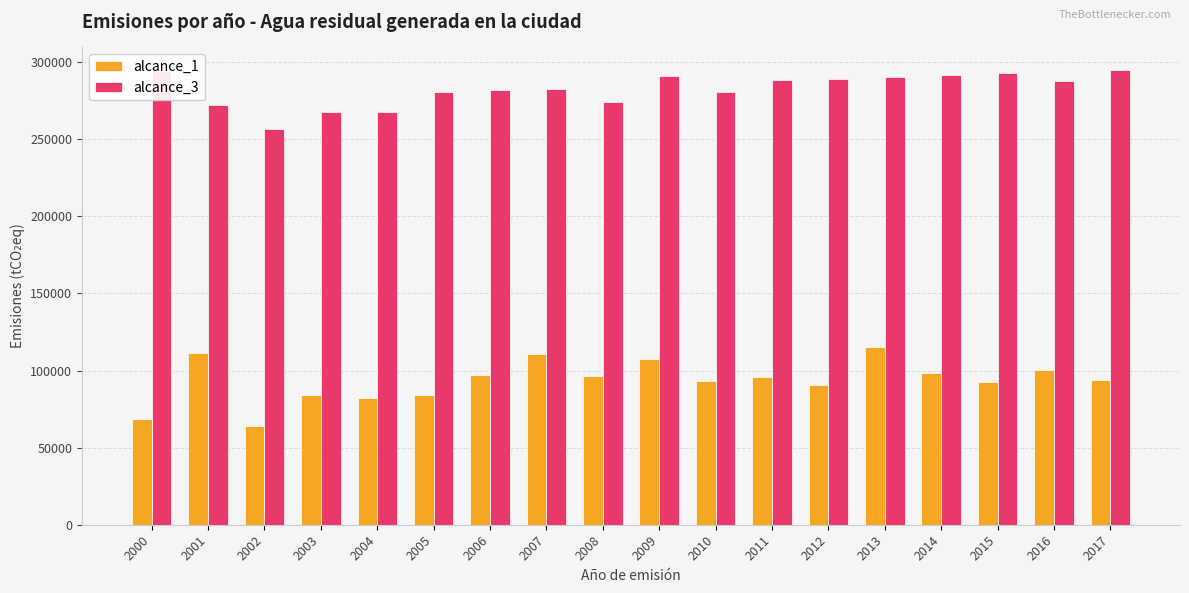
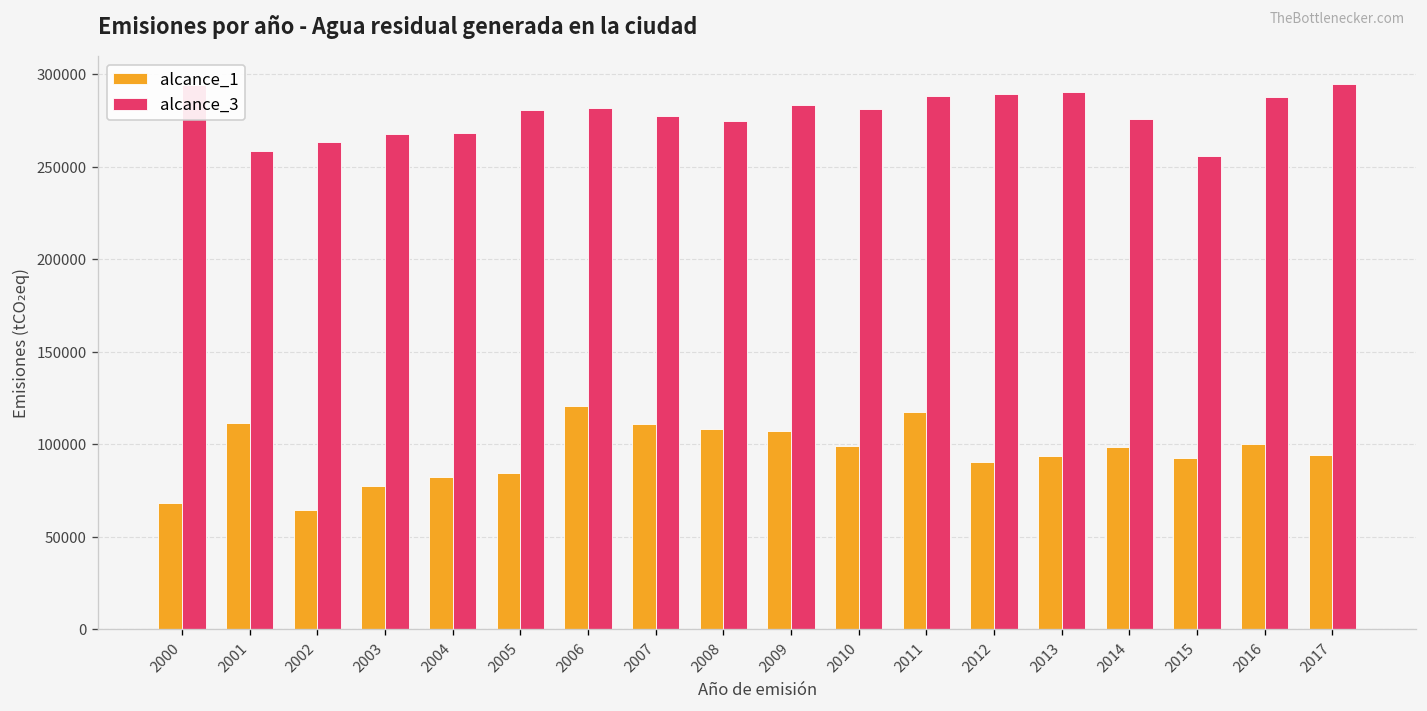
alcance_3, 2001: 272000 -> 259000
alcance_3, 2002: 257000 -> 263000
alcance_1, 2003: 84000 -> 77000
alcance_1, 2006: 97000 -> 120000
alcance_3, 2007: 283000 -> 277000
alcance_1, 2008: 96000 -> 108000
alcance_3, 2009: 291000 -> 283000
alcance_1, 2010: 93000 -> 99000
alcance_1, 2011: 96000 -> 117000
alcance_1, 2013: 115000 -> 94000
alcance_3, 2014: 292000 -> 276000
alcance_3, 2015: 293000 -> 256000
